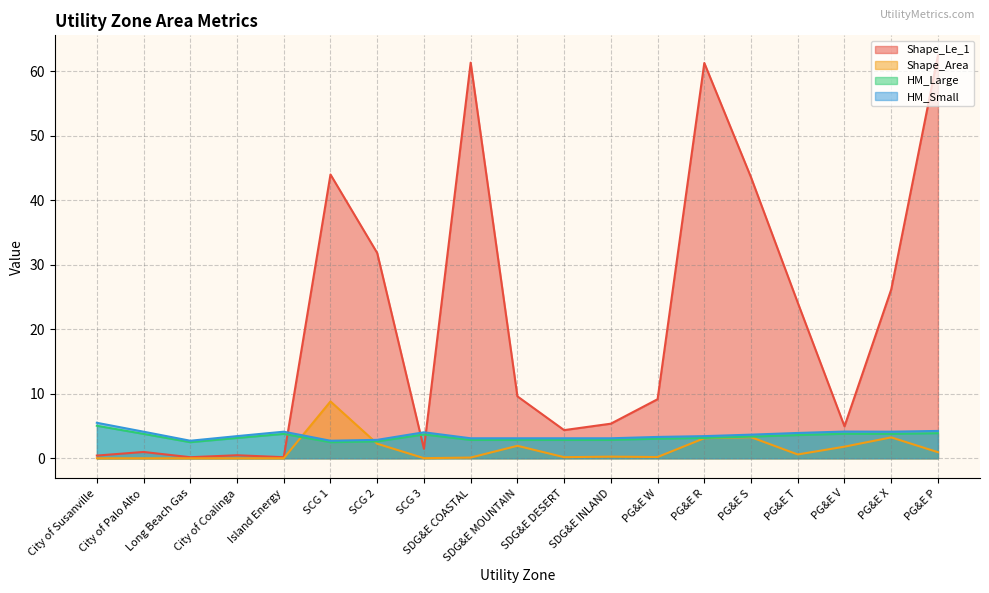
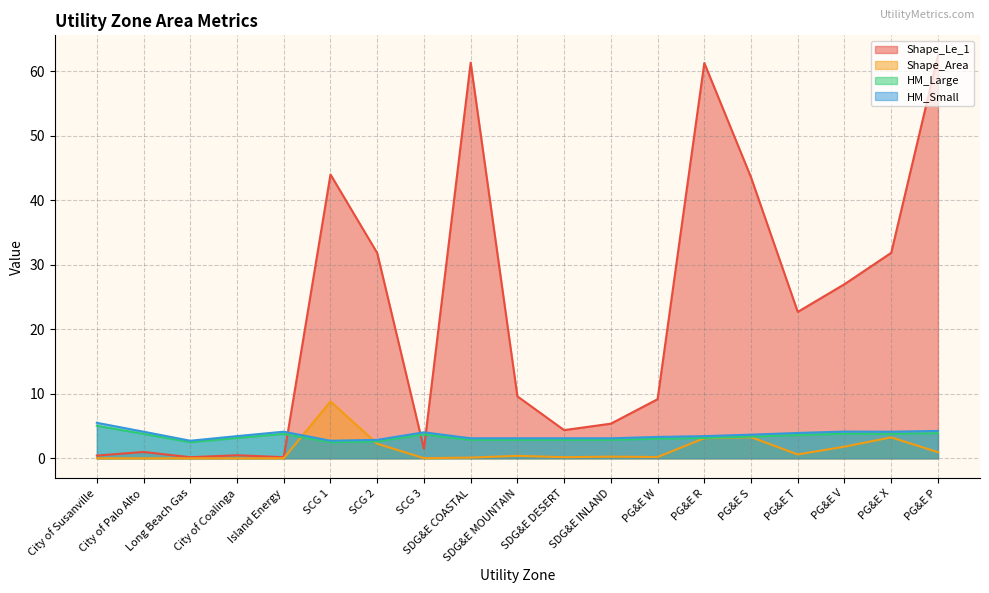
Shape_Area, SDG&E MOUNTAIN: 2 -> 0
Shape_Le_1, PG&E T: 24 -> 23
Shape_Le_1, PG&E V: 5 -> 27
Shape_Le_1, PG&E X: 26 -> 32
